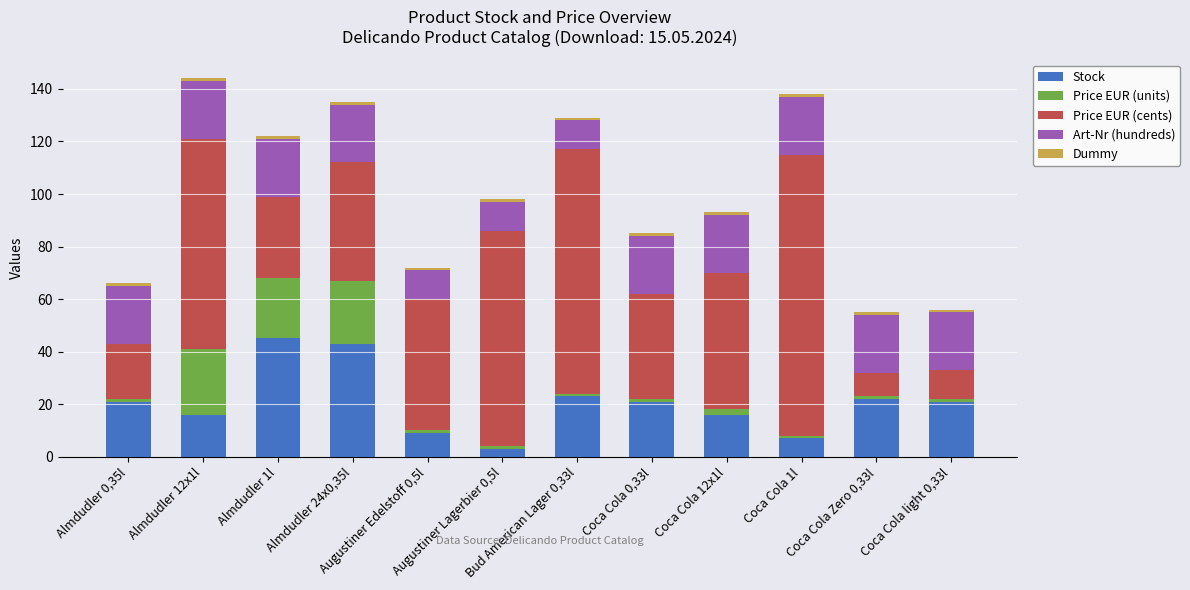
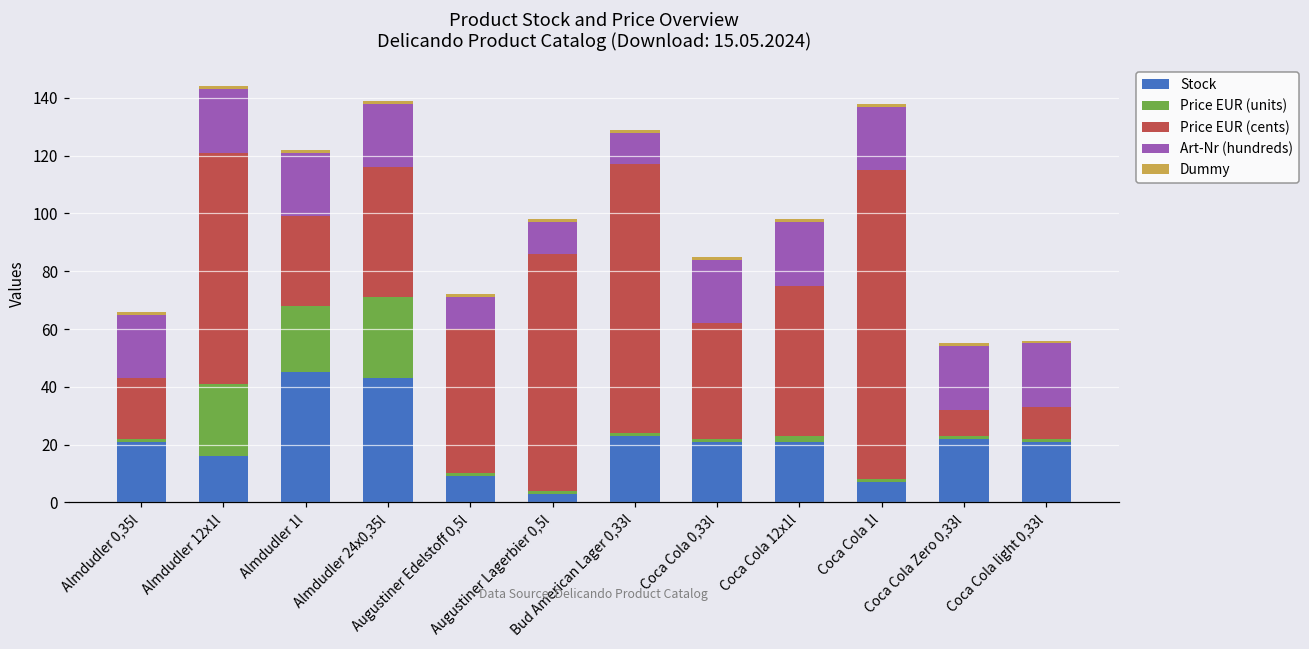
Price EUR (units), Almdudler 24x0,35l: 24 -> 28
Stock, Coca Cola 12x1l: 16 -> 21
